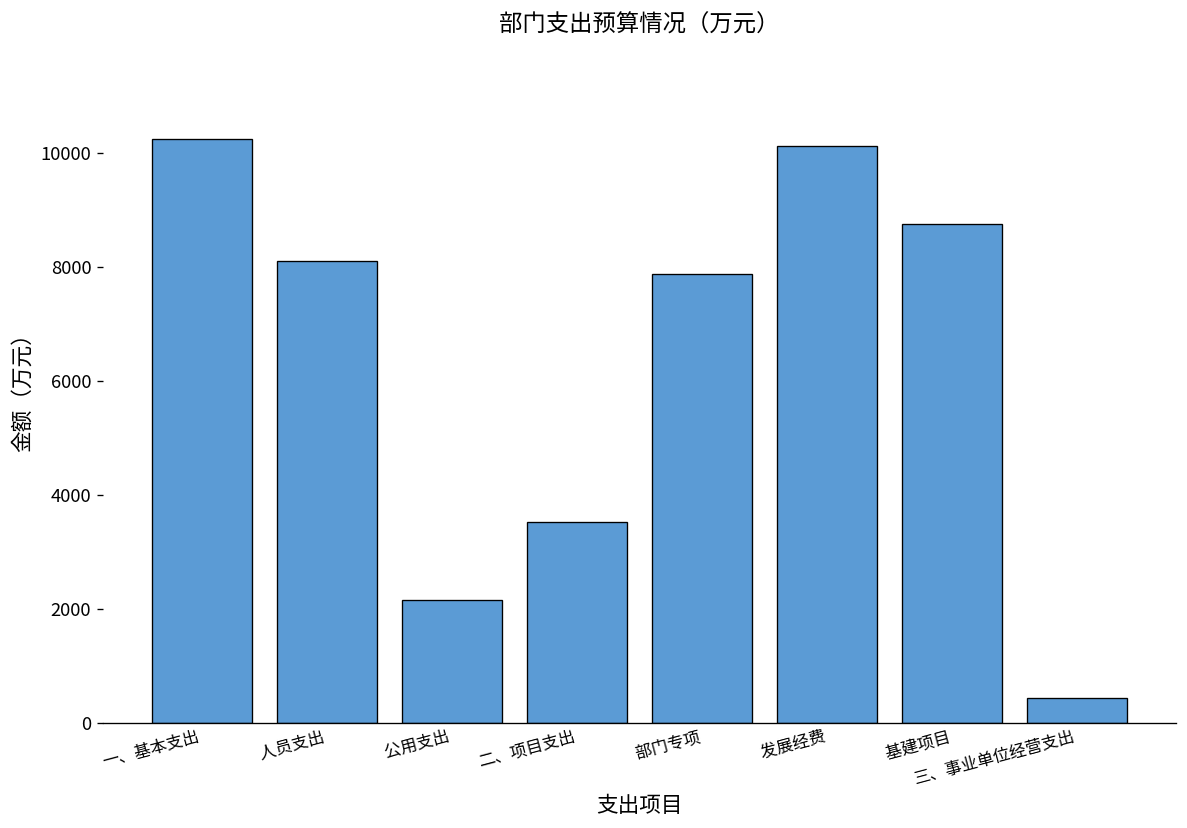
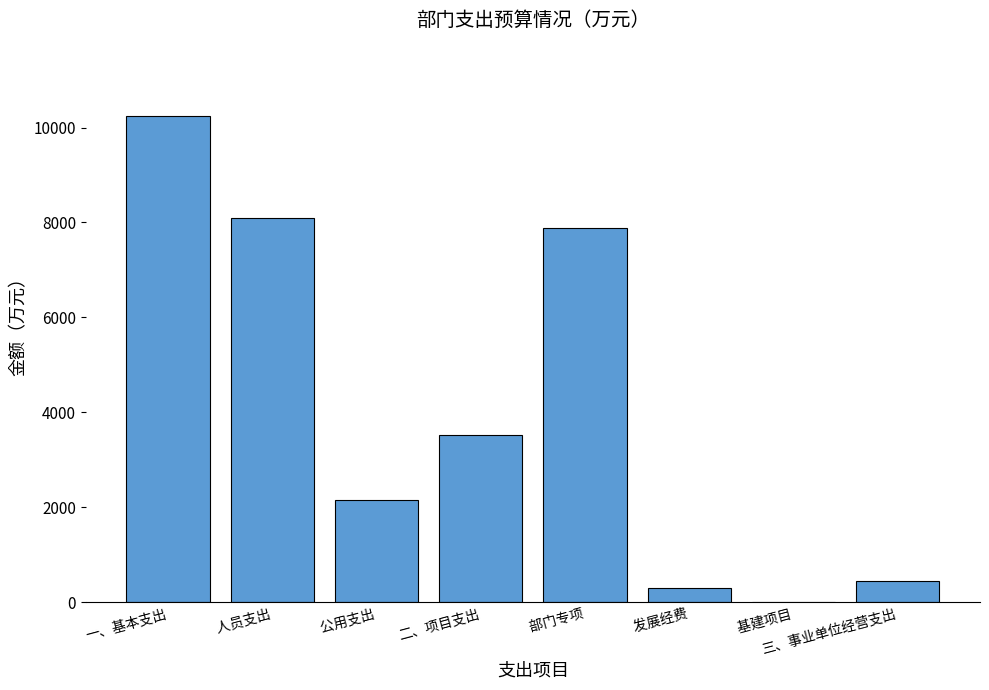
发展经费: 10100 -> 300
基建项目: 8800 -> 0
